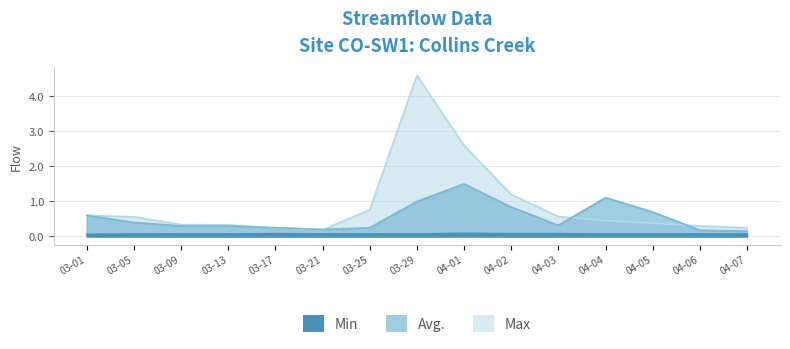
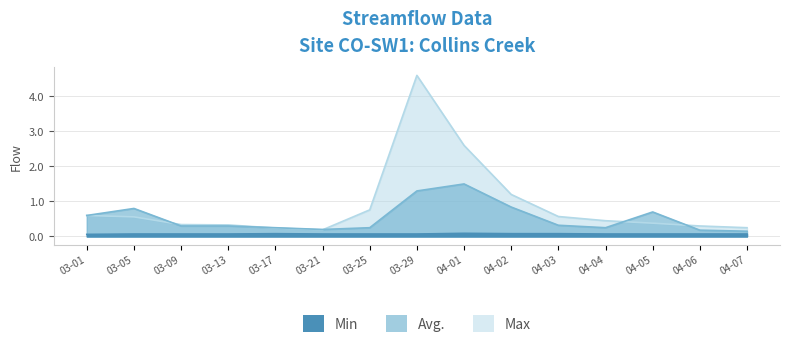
Avg., 03-05: 0.4 -> 0.8
Avg., 03-29: 1.0 -> 1.3
Avg., 04-04: 1.1 -> 0.3
